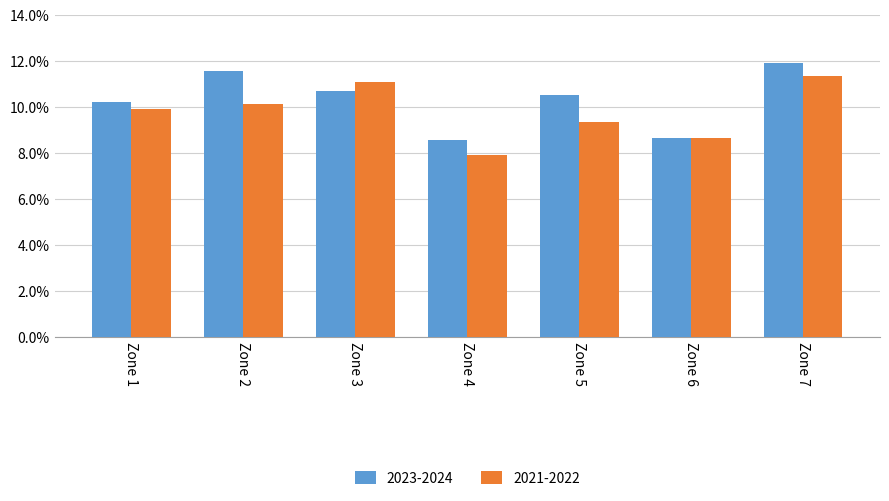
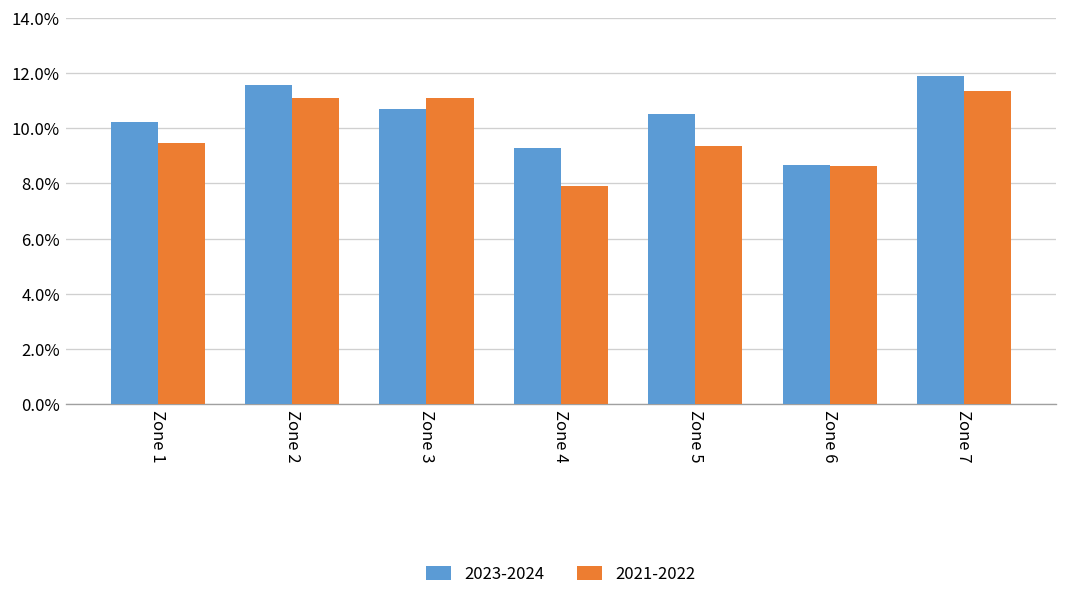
2021-2022, Zone 1: 9.9% -> 9.5%
2021-2022, Zone 2: 10.1% -> 11.1%
2023-2024, Zone 4: 8.6% -> 9.3%
